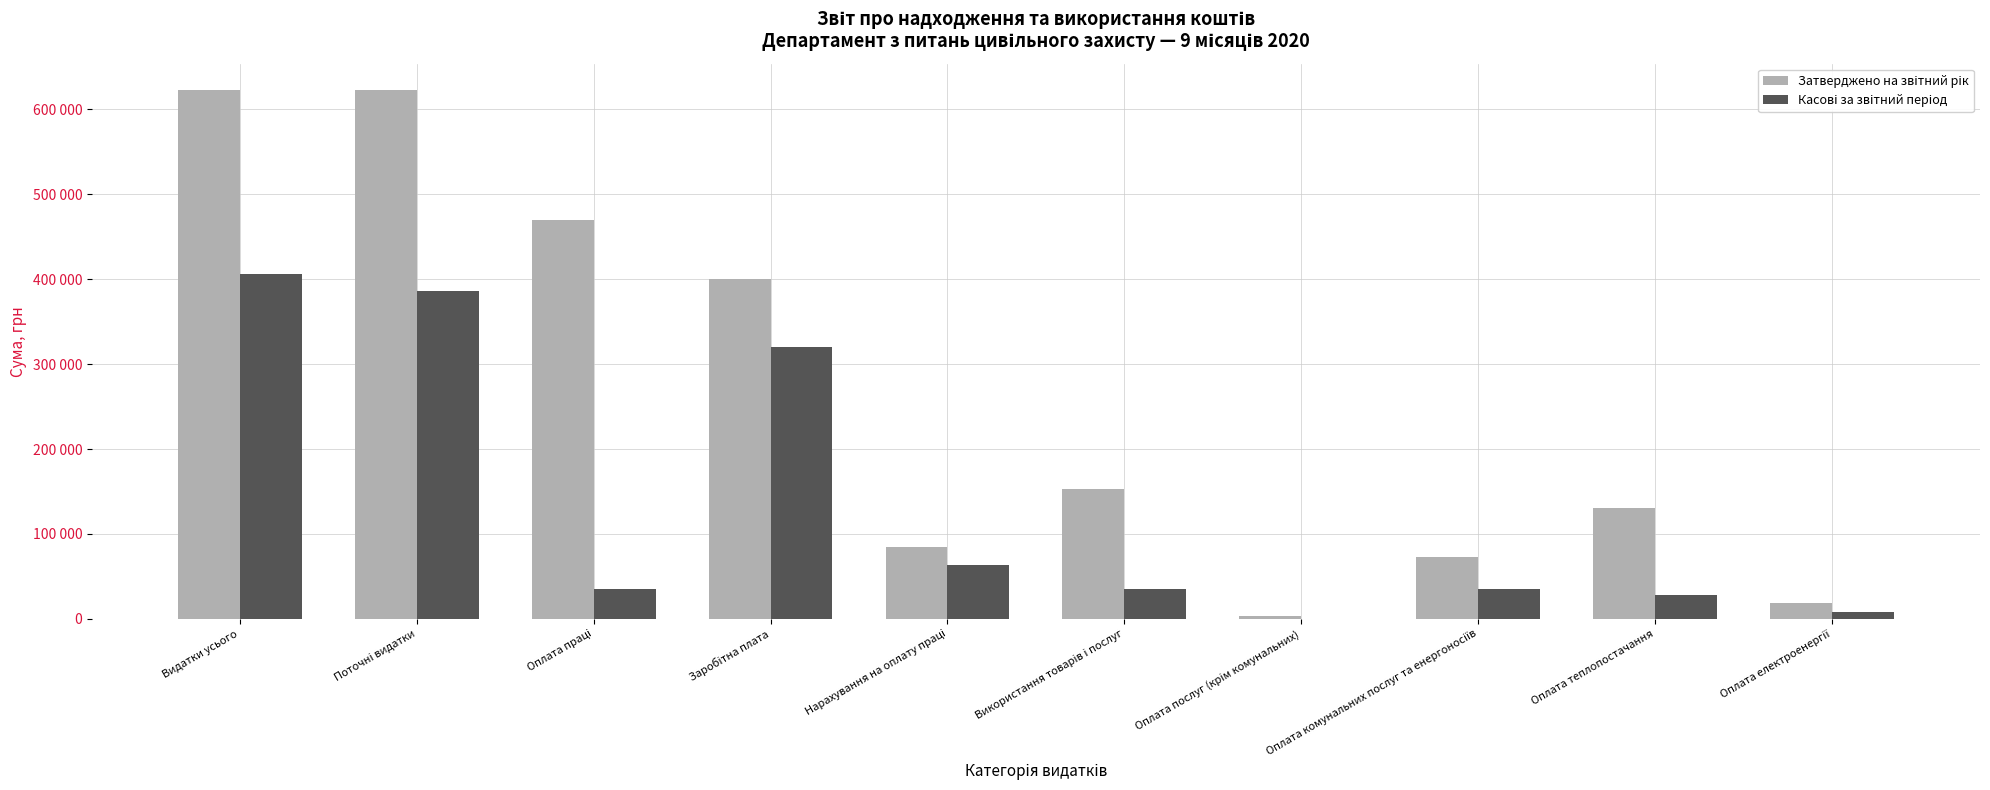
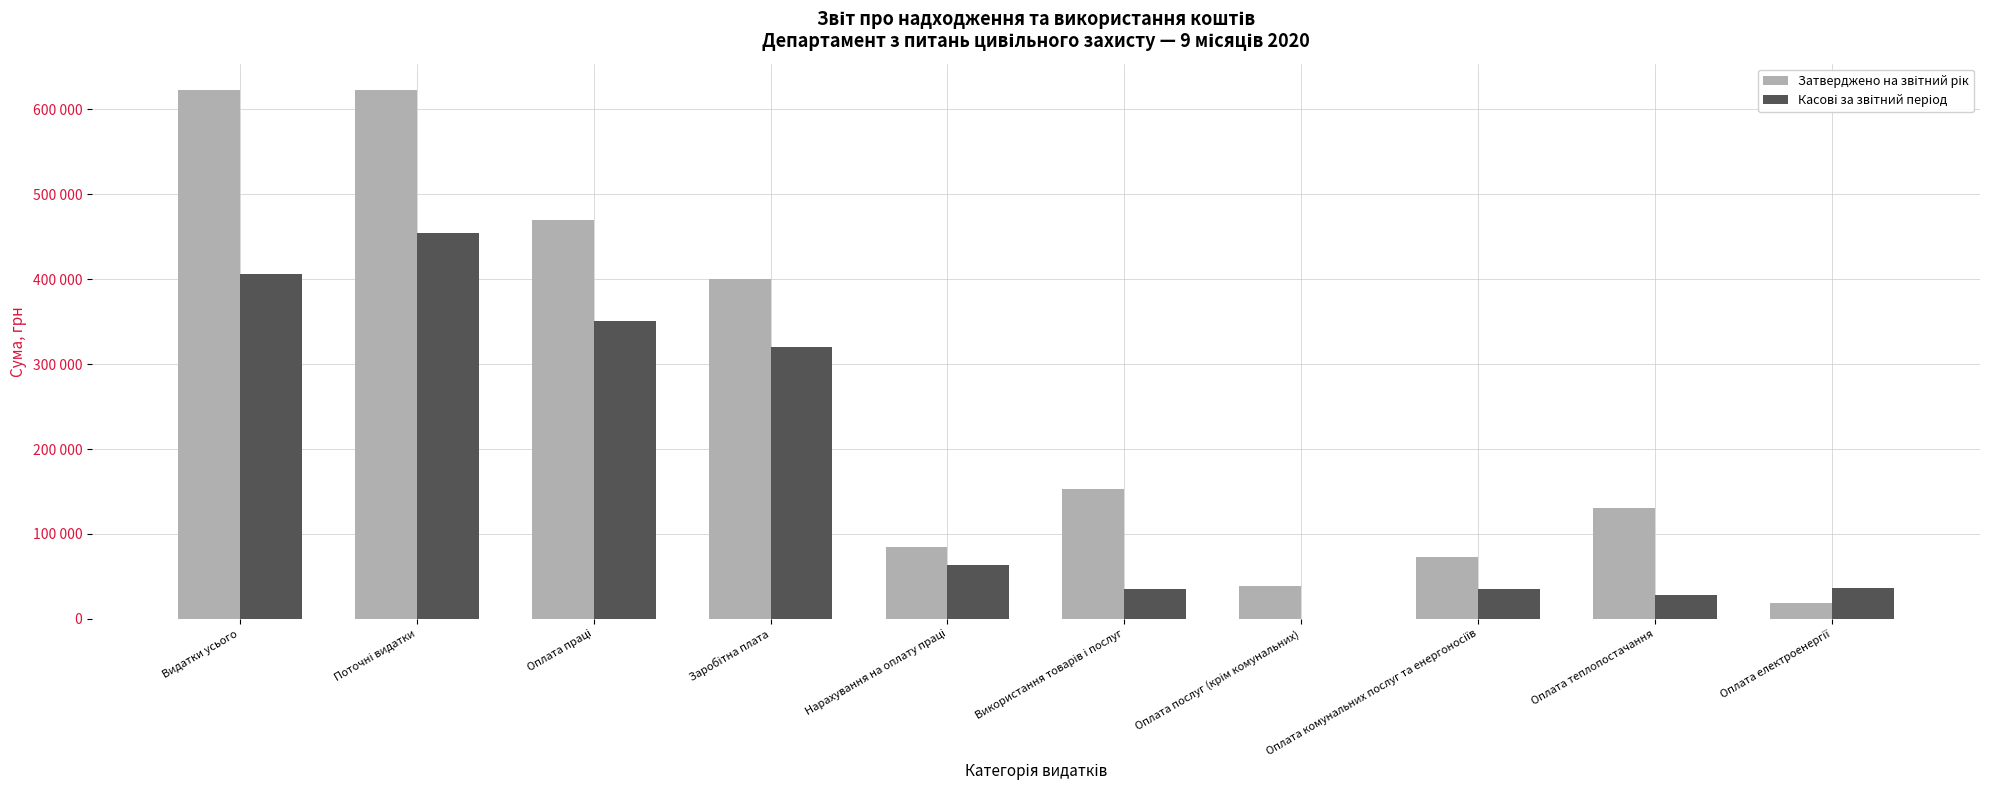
Касові за звітний період, Поточні видатки: 390000 -> 450000
Касові за звітний період, Оплата праці: 30000 -> 350000
Затверджено на звітний рік, Оплата послуг (крім комунальних): 0 -> 40000
Касові за звітний період, Оплата електроенергії: 10000 -> 40000
